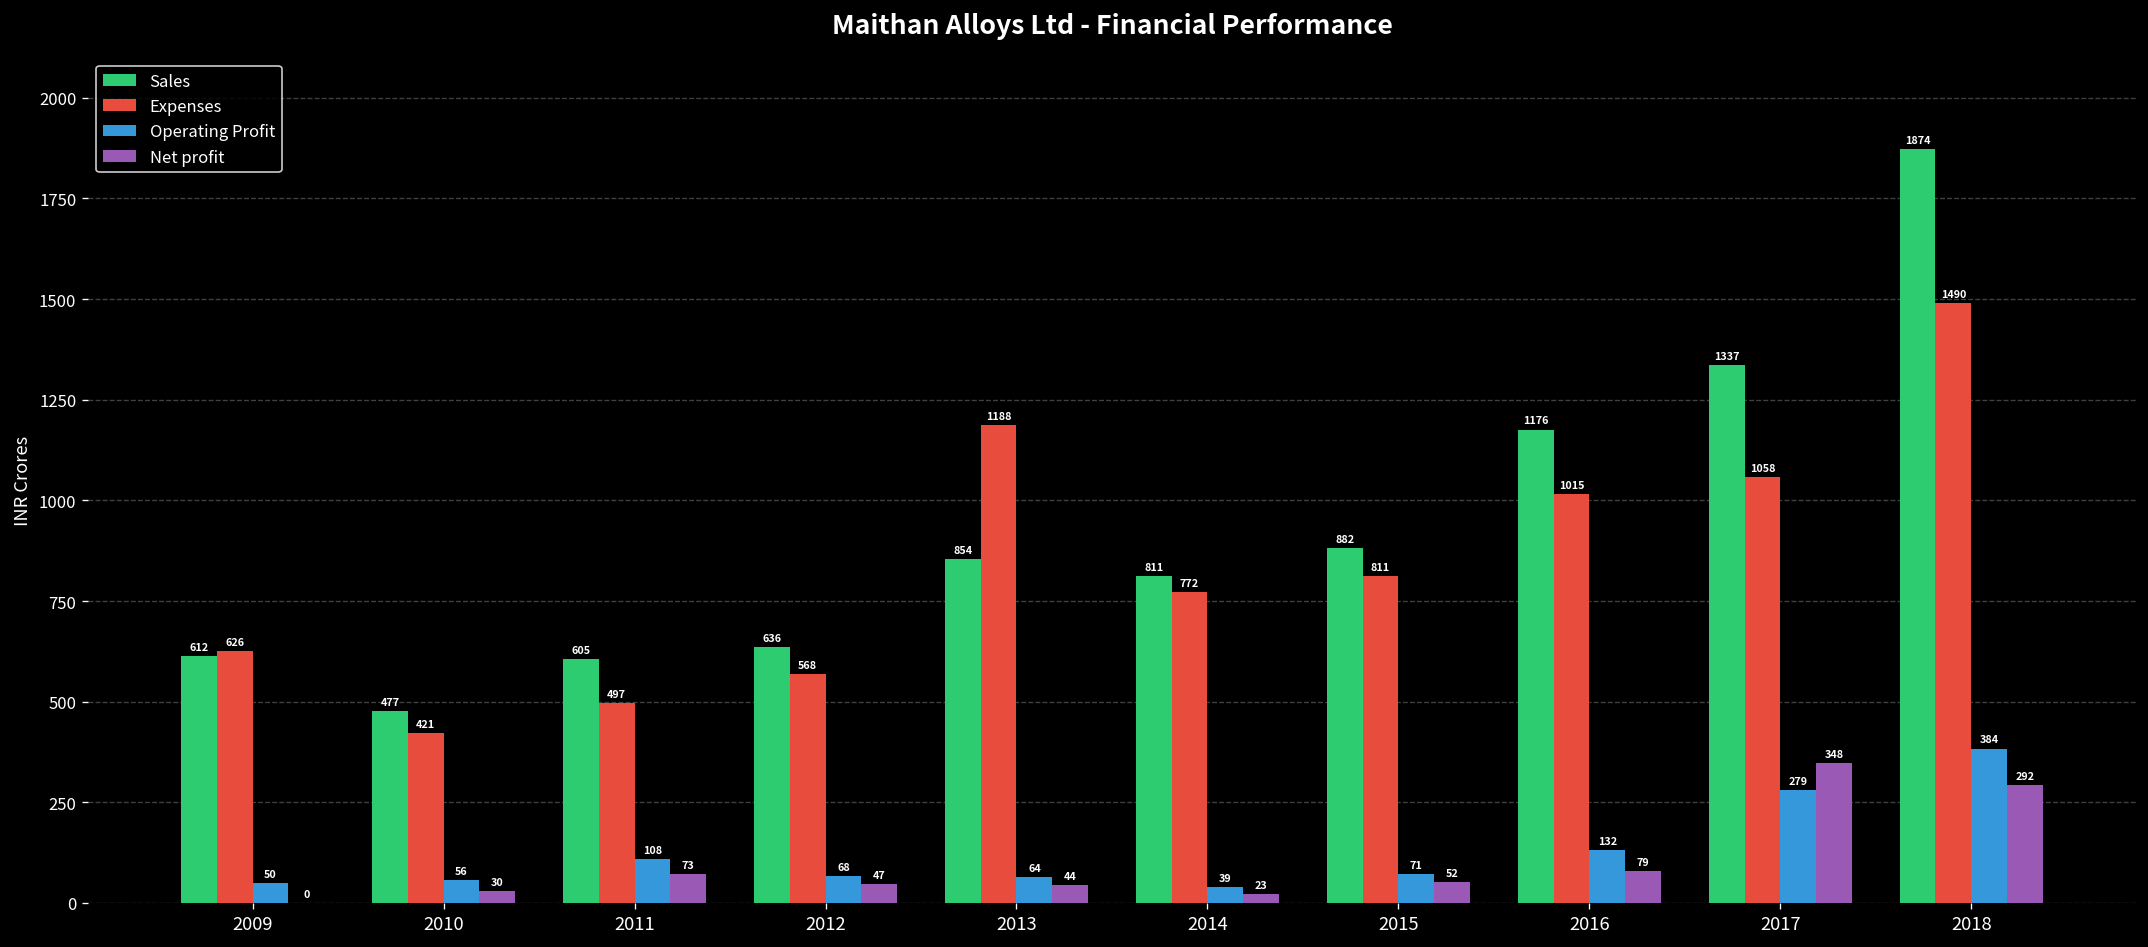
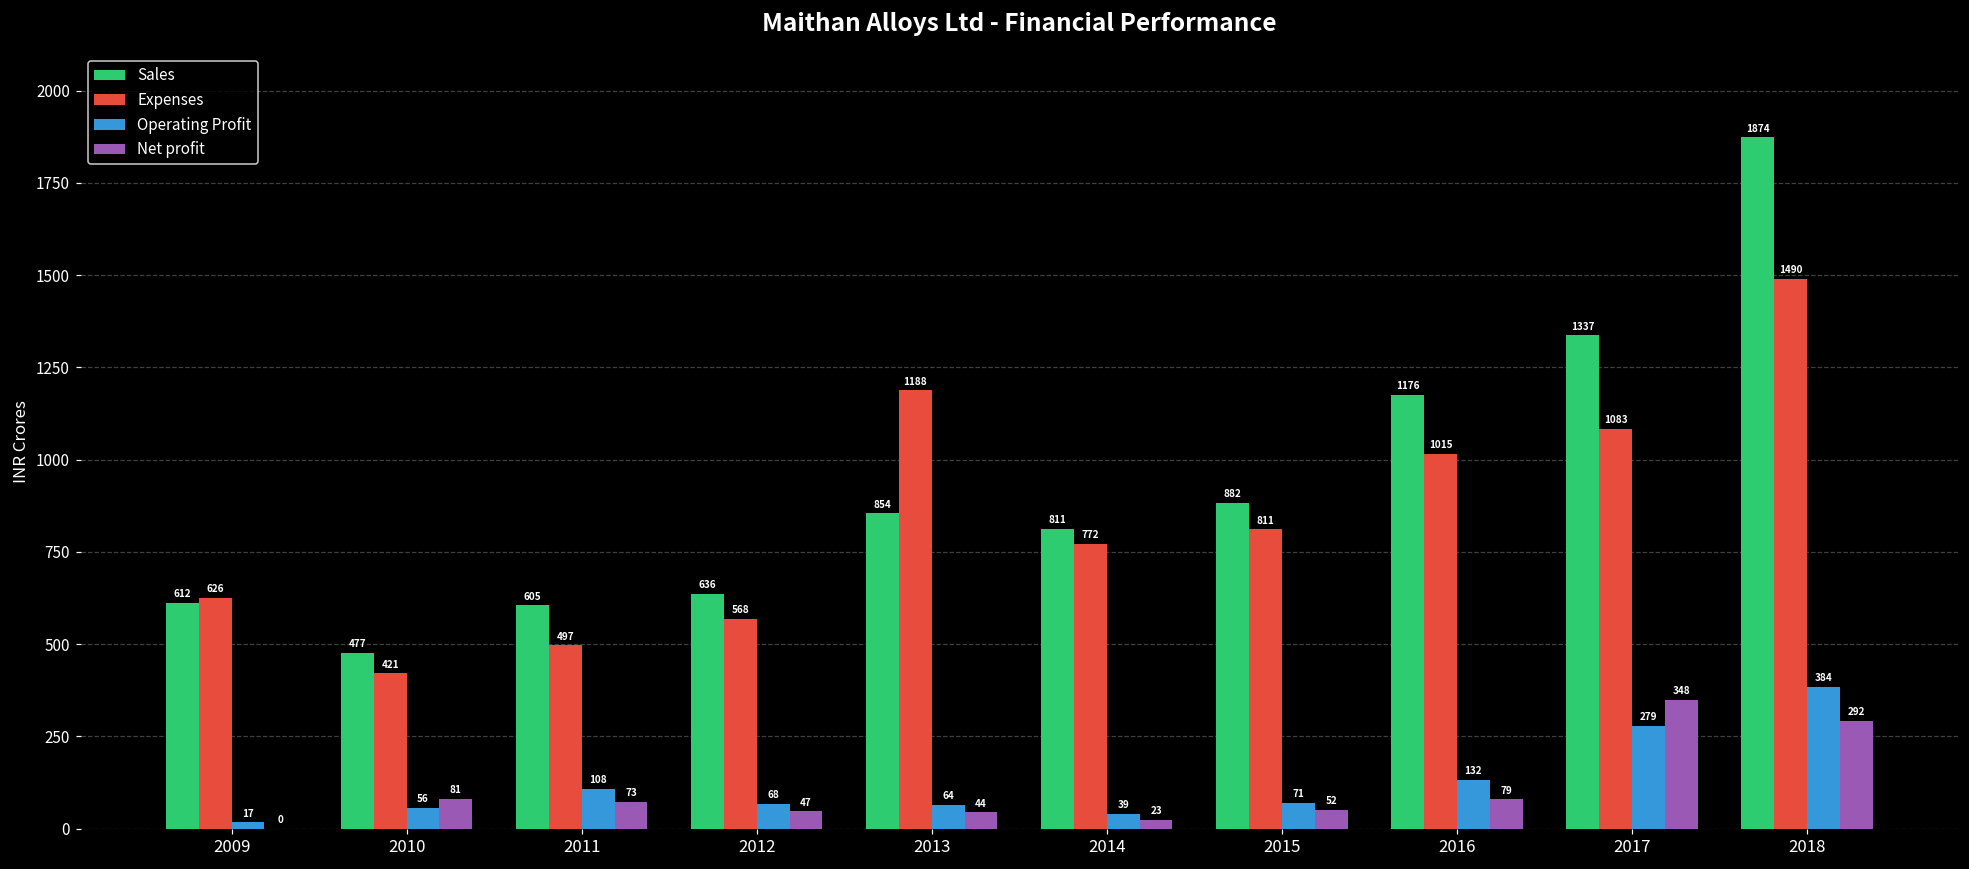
Operating Profit, 2009: 50 -> 17
Net profit, 2010: 30 -> 81
Expenses, 2017: 1058 -> 1083
